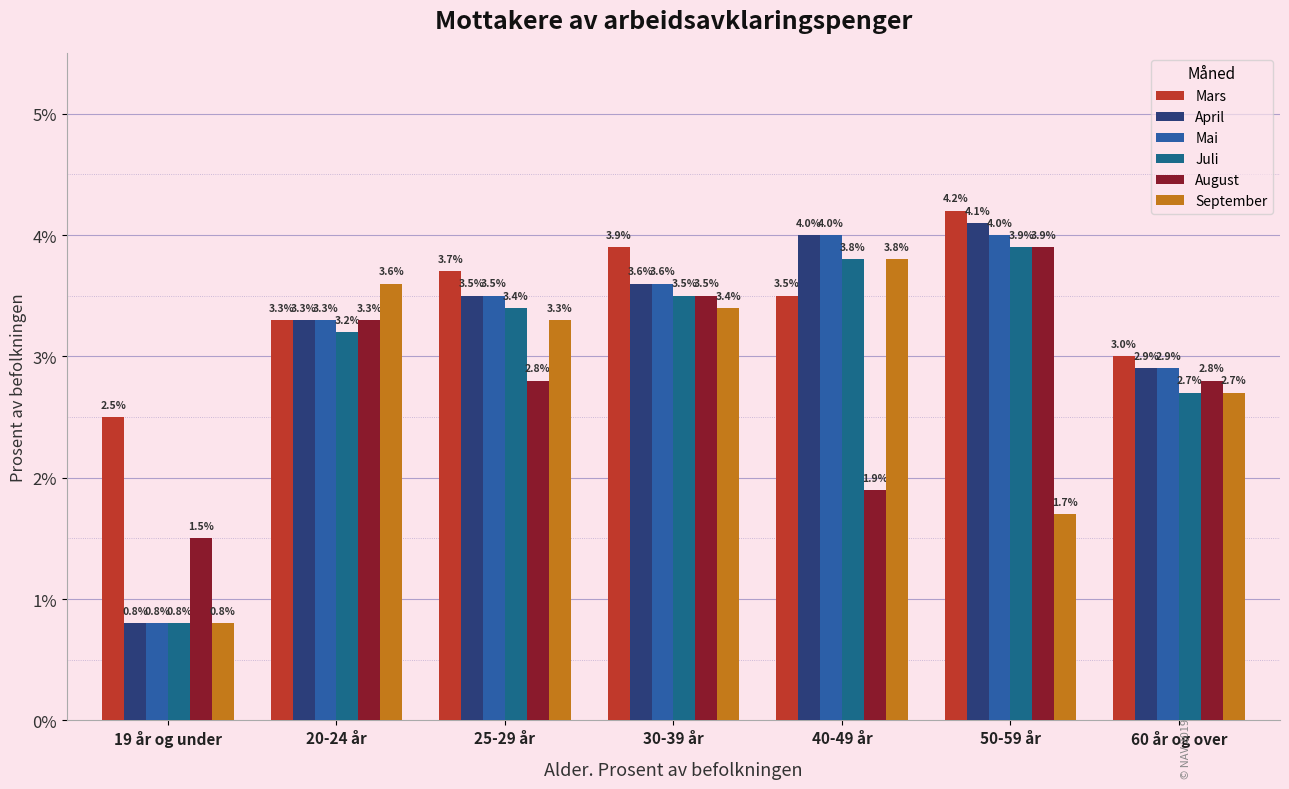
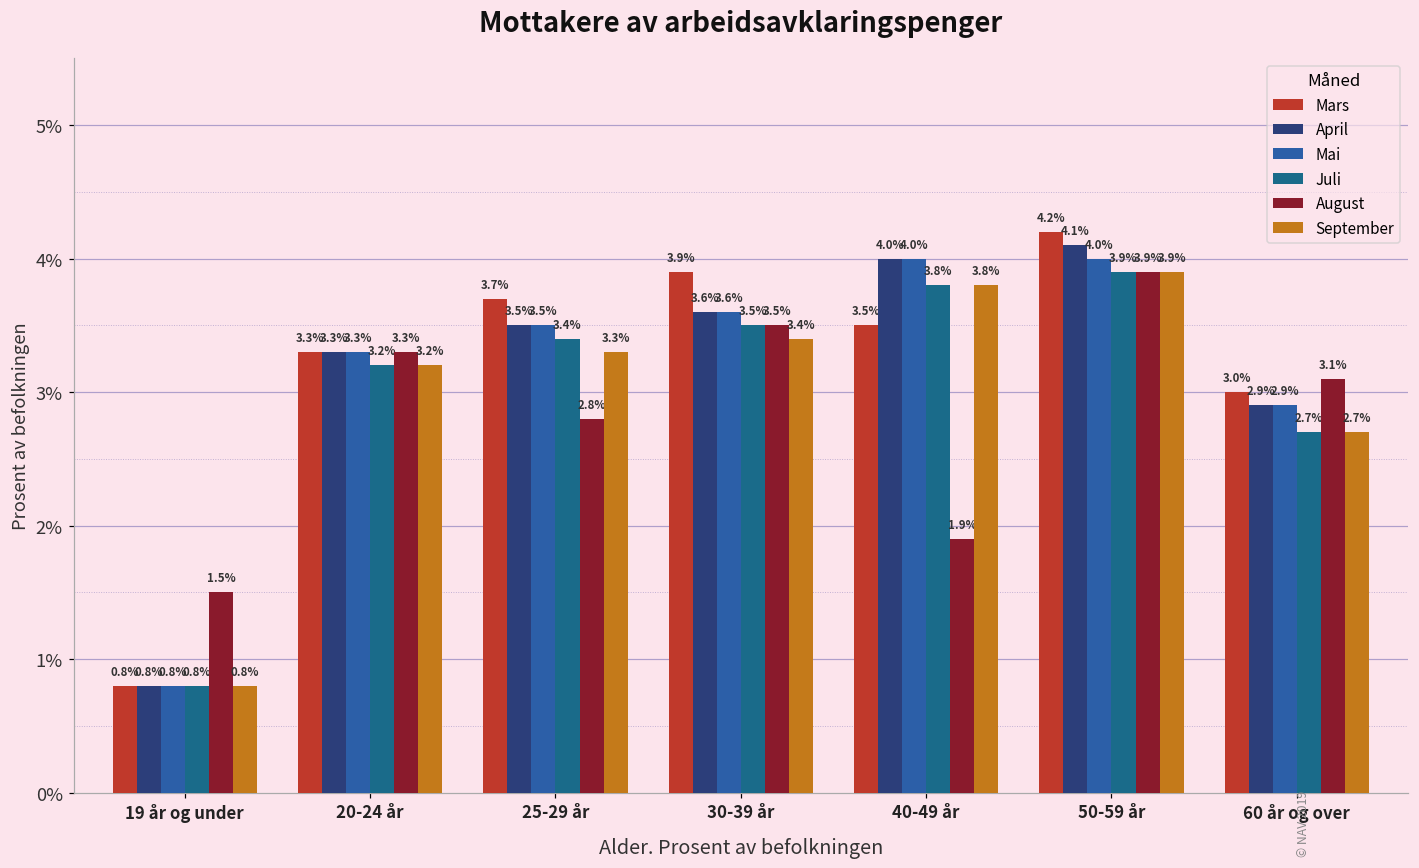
Mars, 19 år og under: 2.5% -> 0.8%
September, 20-24 år: 3.6% -> 3.2%
September, 50-59 år: 1.7% -> 3.9%
August, 60 år og over: 2.8% -> 3.1%
